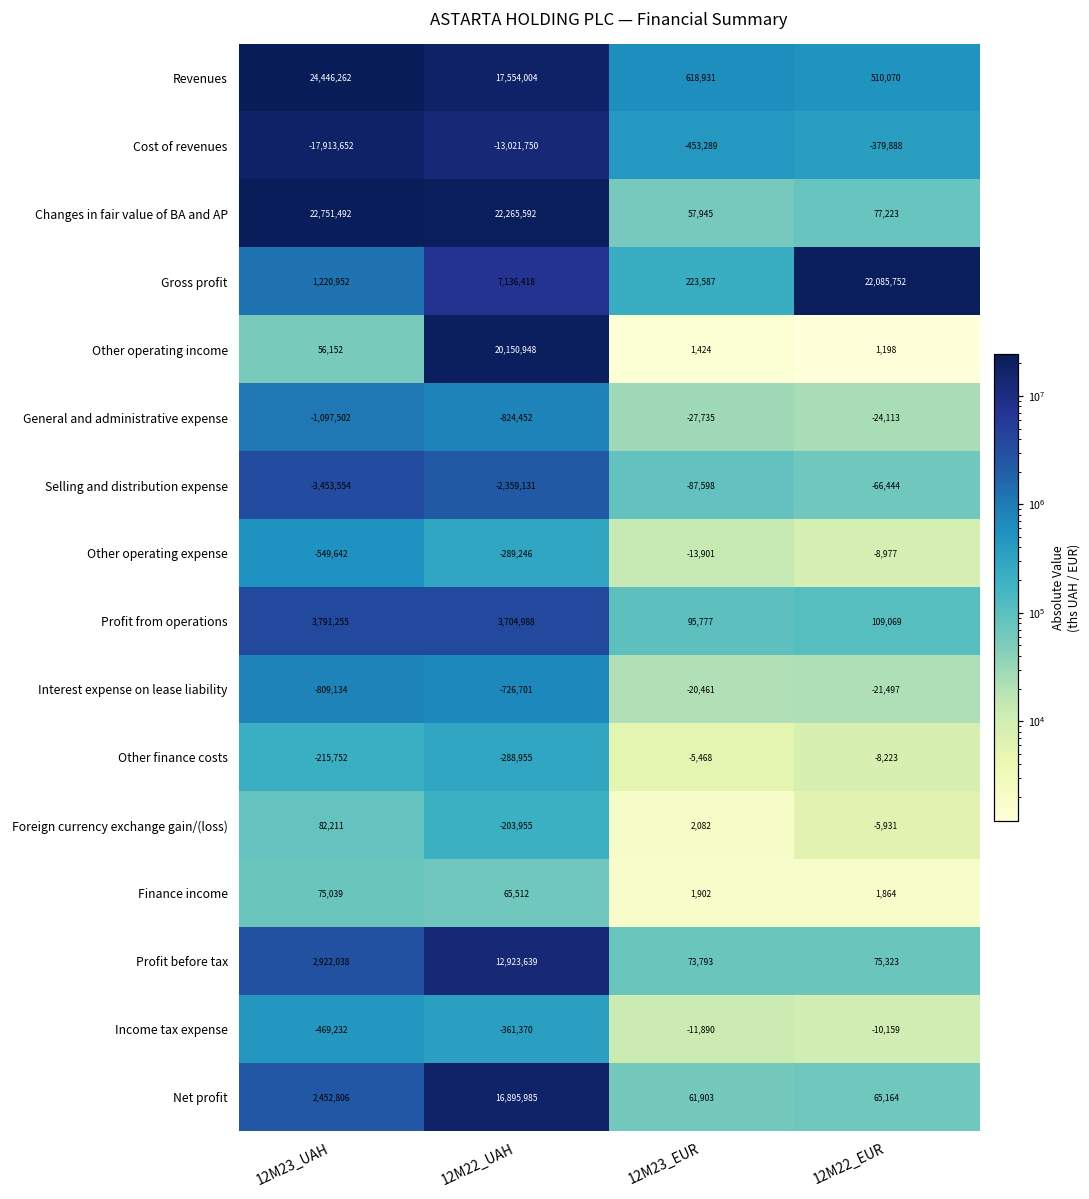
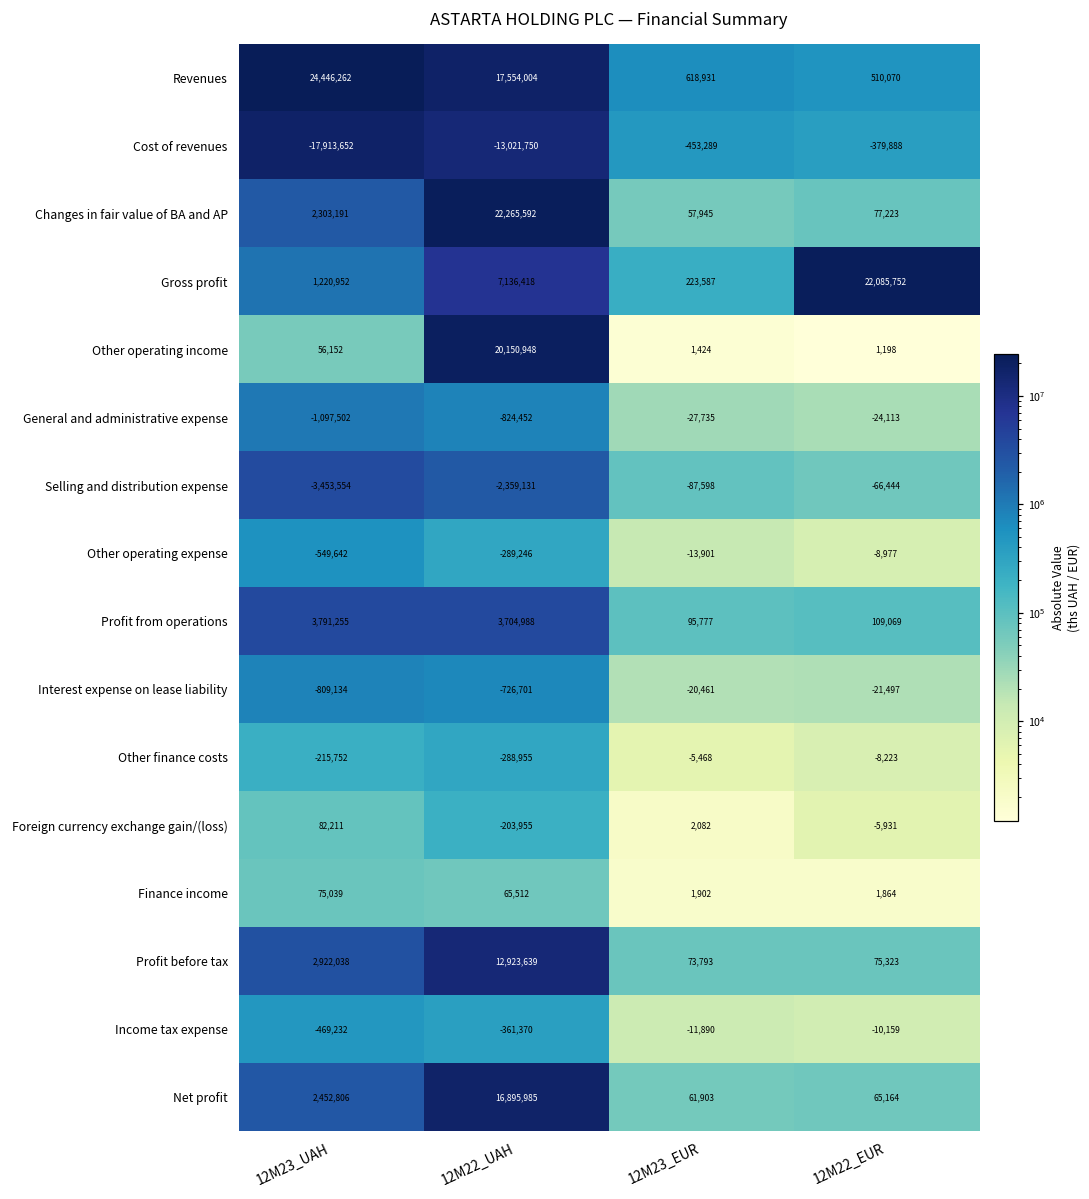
Changes in fair value of BA and AP, 12M23_UAH: 22,751,492 -> 2,303,191
